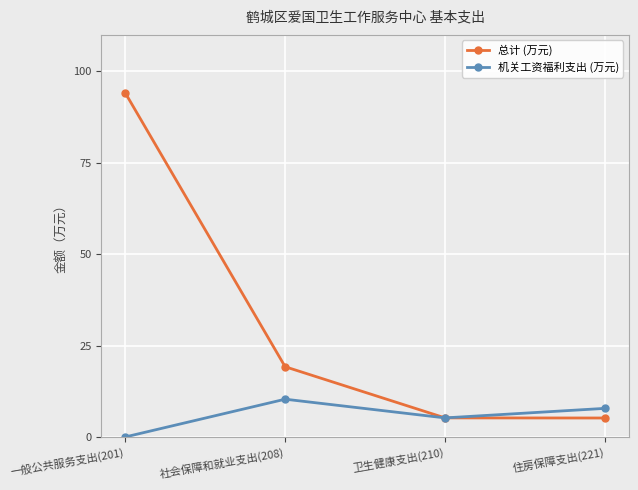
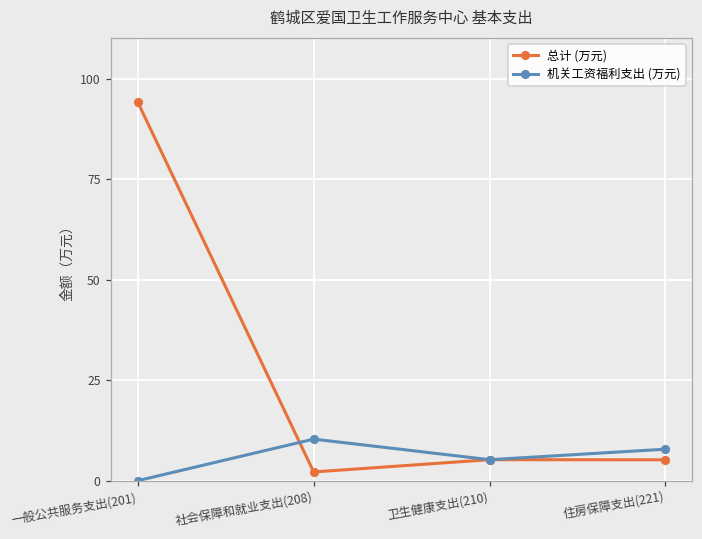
总计 (万元), 社会保障和就业支出(208): 19 -> 2
